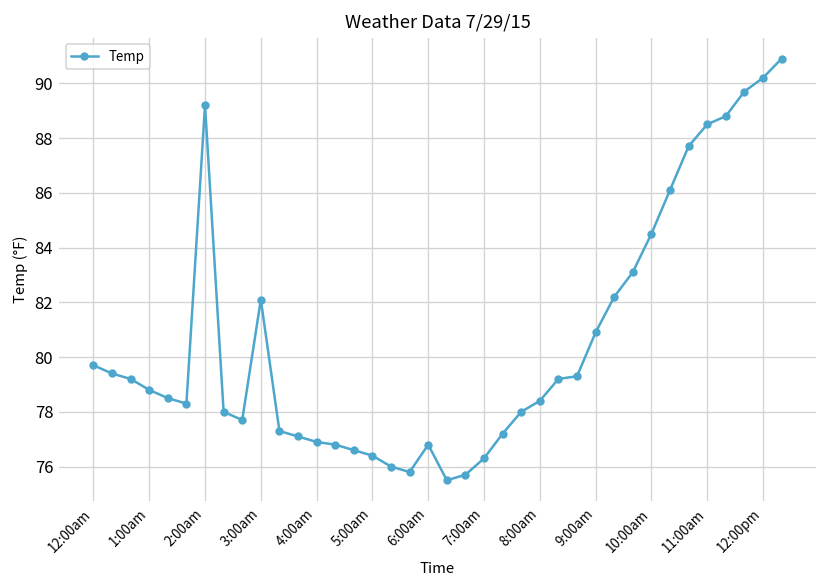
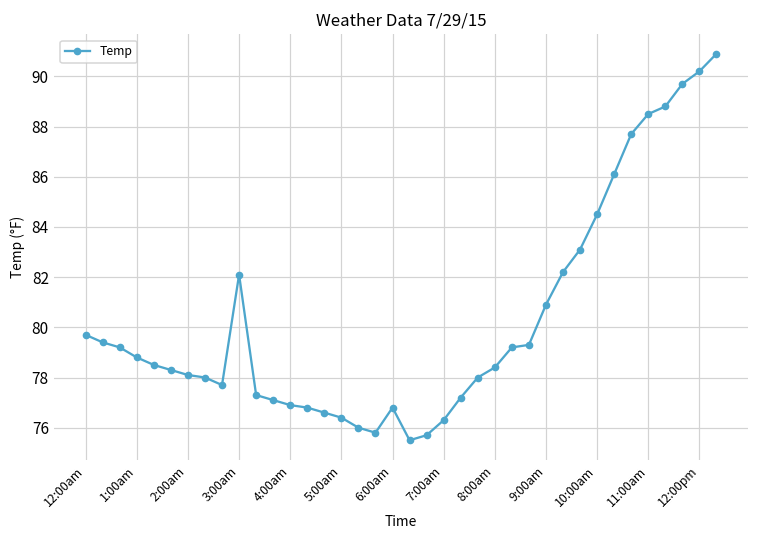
2:00am: 89.2 -> 78.1
